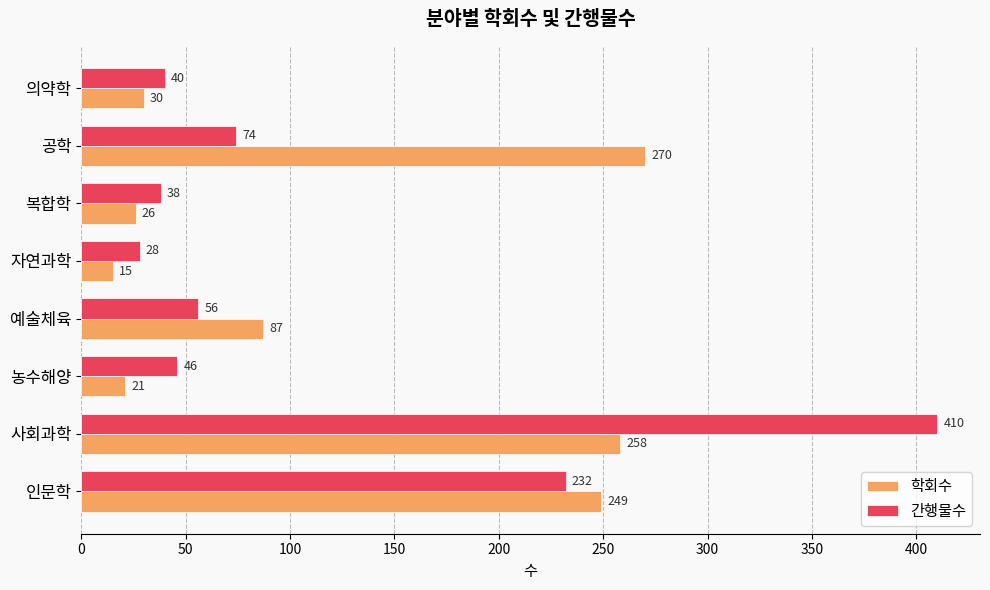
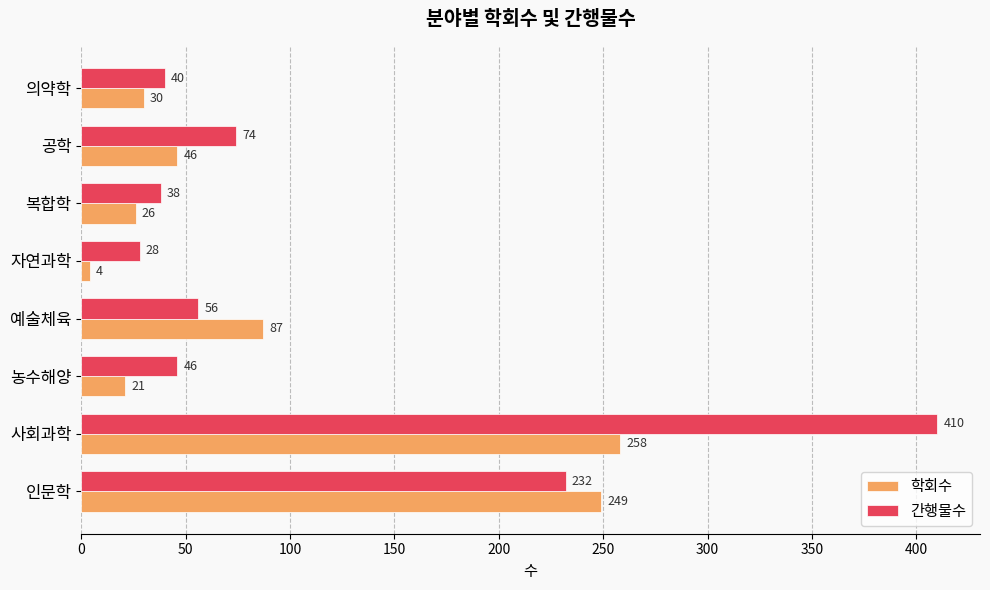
학회수, 공학: 270 -> 46
학회수, 자연과학: 15 -> 4
